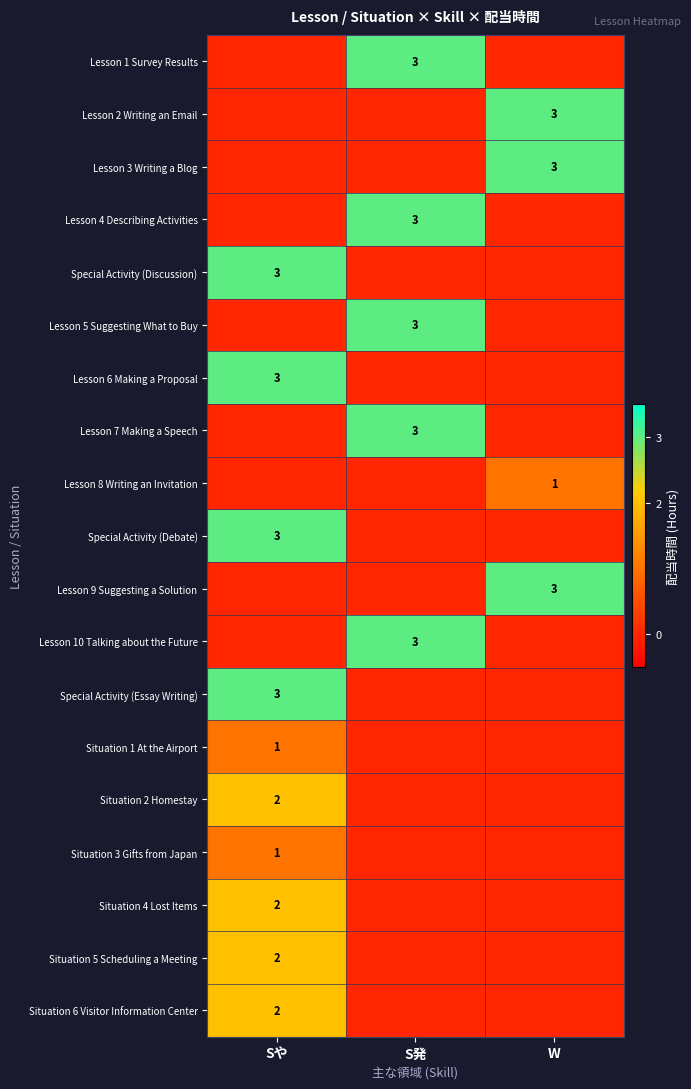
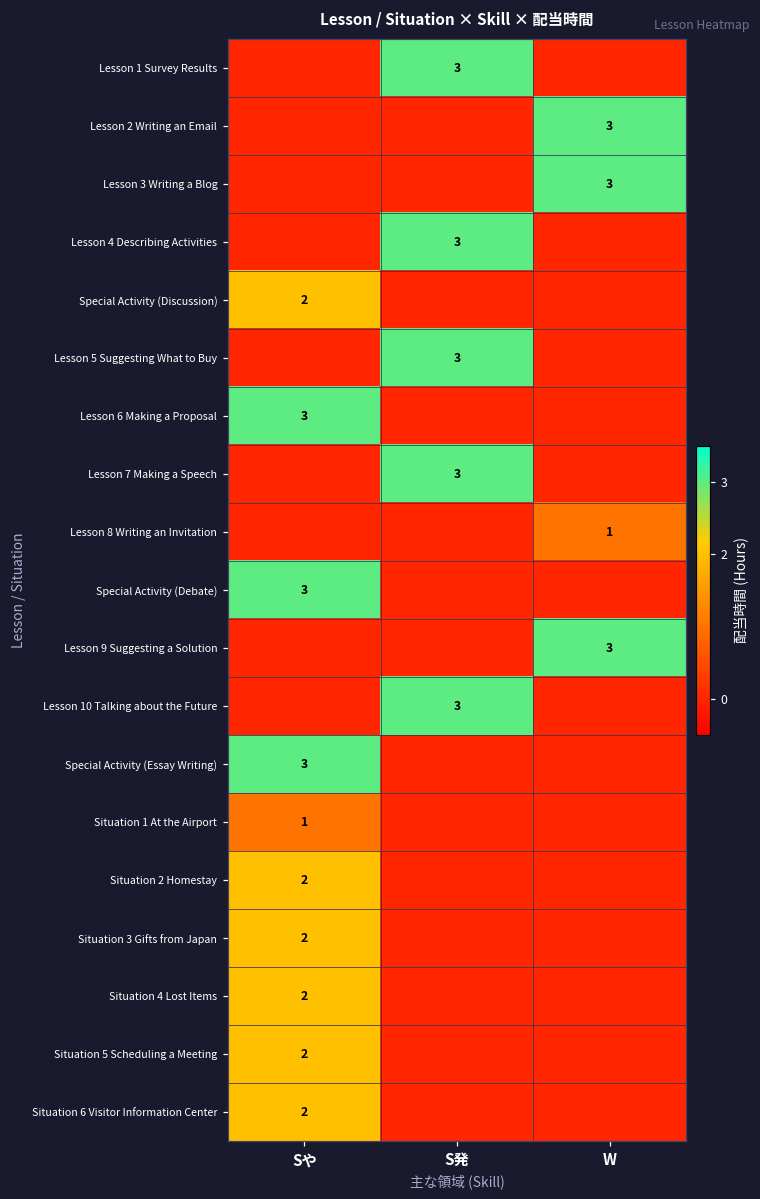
Special Activity (Discussion), Sや: 3 -> 2
Situation 3 Gifts from Japan, Sや: 1 -> 2
